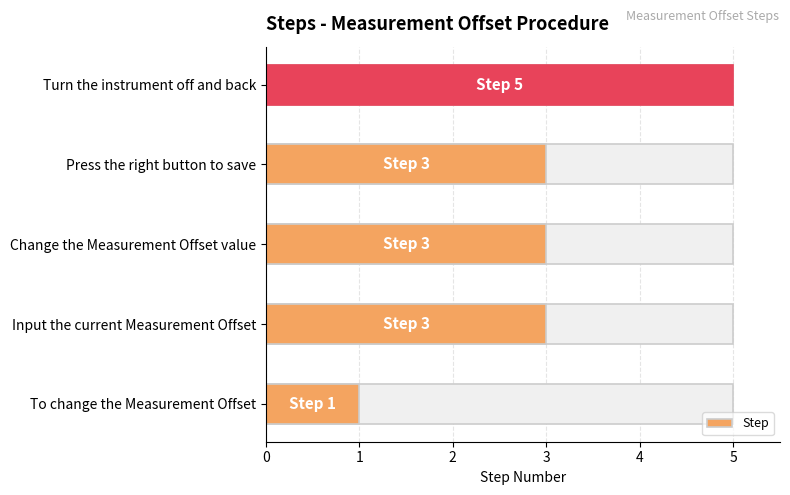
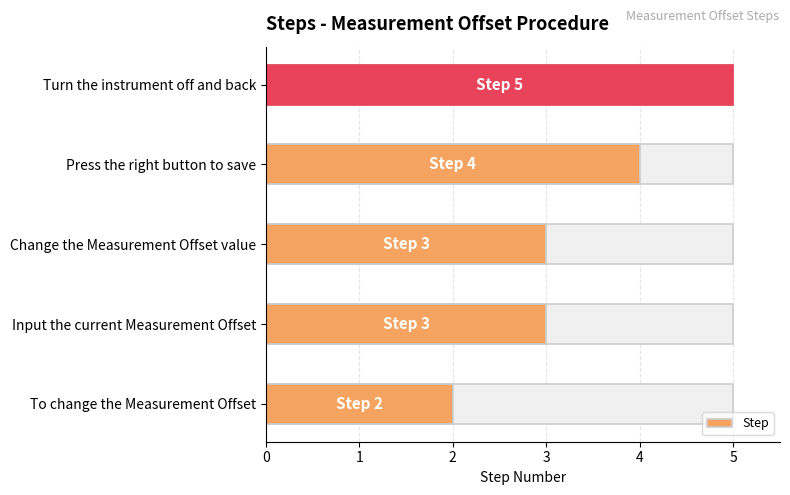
Step, Press the right button to save: 3 -> 4
Step, To change the Measurement Offset: 1 -> 2
